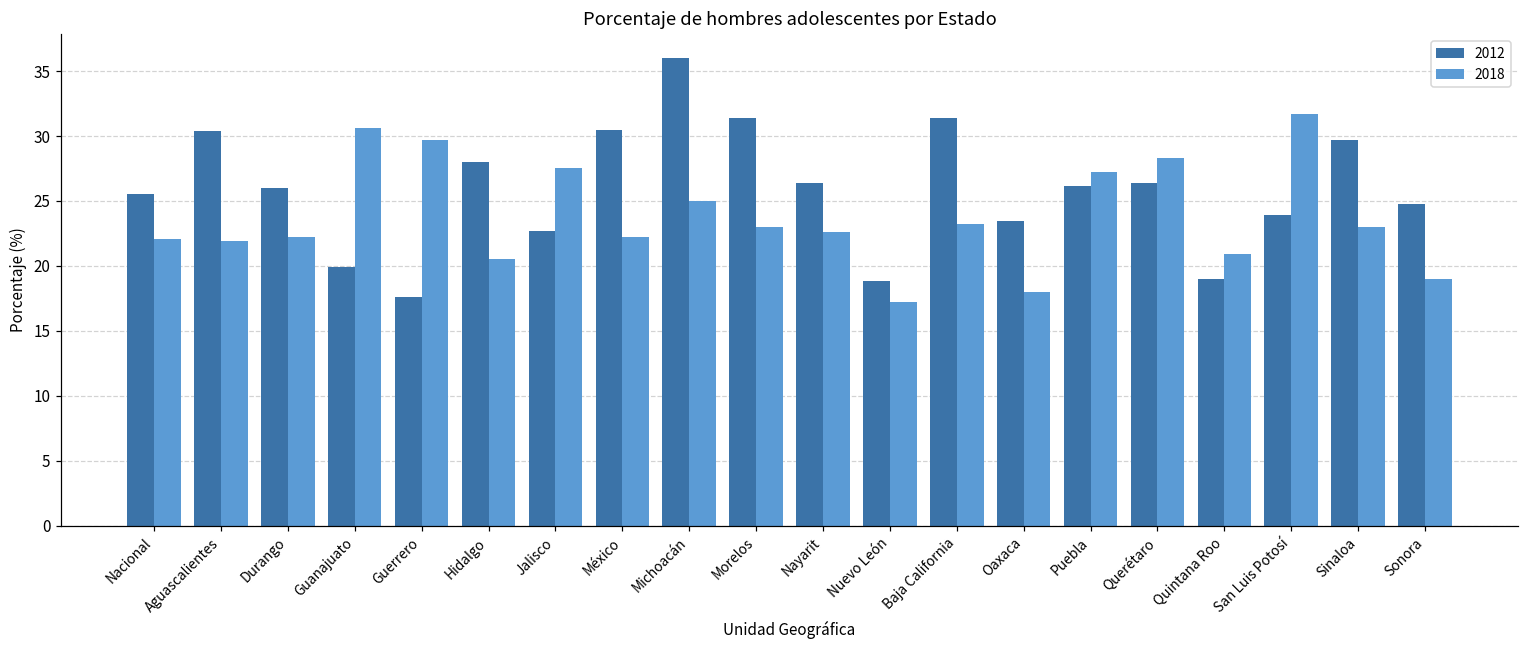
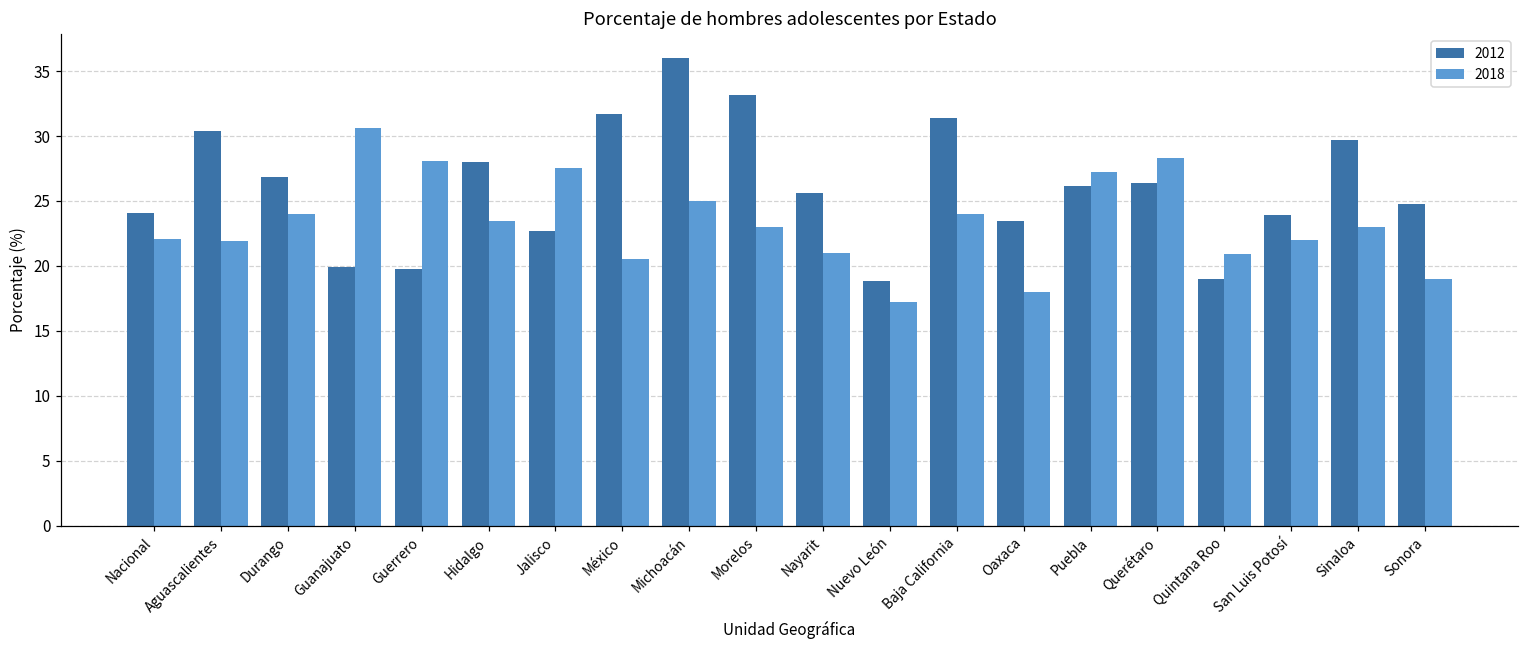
2012, Nacional: 25.6 -> 24.1
2012, Durango: 26.0 -> 26.8
2018, Durango: 22.2 -> 24.0
2012, Guerrero: 17.6 -> 19.8
2018, Guerrero: 29.7 -> 28.1
2018, Hidalgo: 20.5 -> 23.4
2012, México: 30.5 -> 31.7
2018, México: 22.2 -> 20.5
2012, Morelos: 31.4 -> 33.2
2012, Nayarit: 26.4 -> 25.6
2018, Nayarit: 22.6 -> 21.0
2018, Baja California: 23.2 -> 24.0
2018, San Luis Potosí: 31.7 -> 22.0
